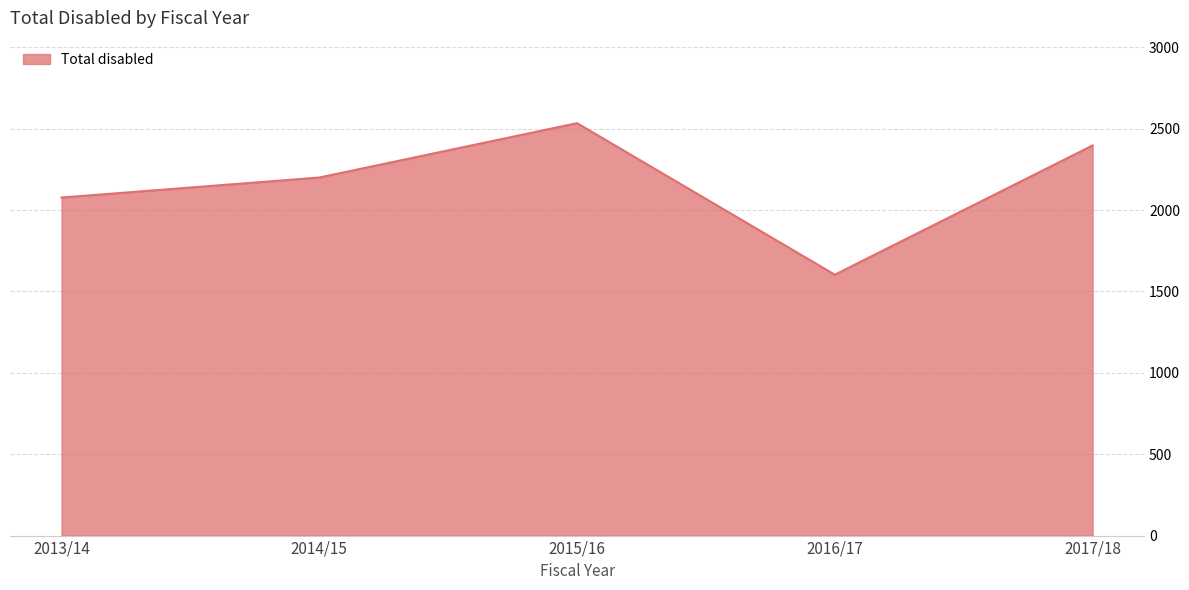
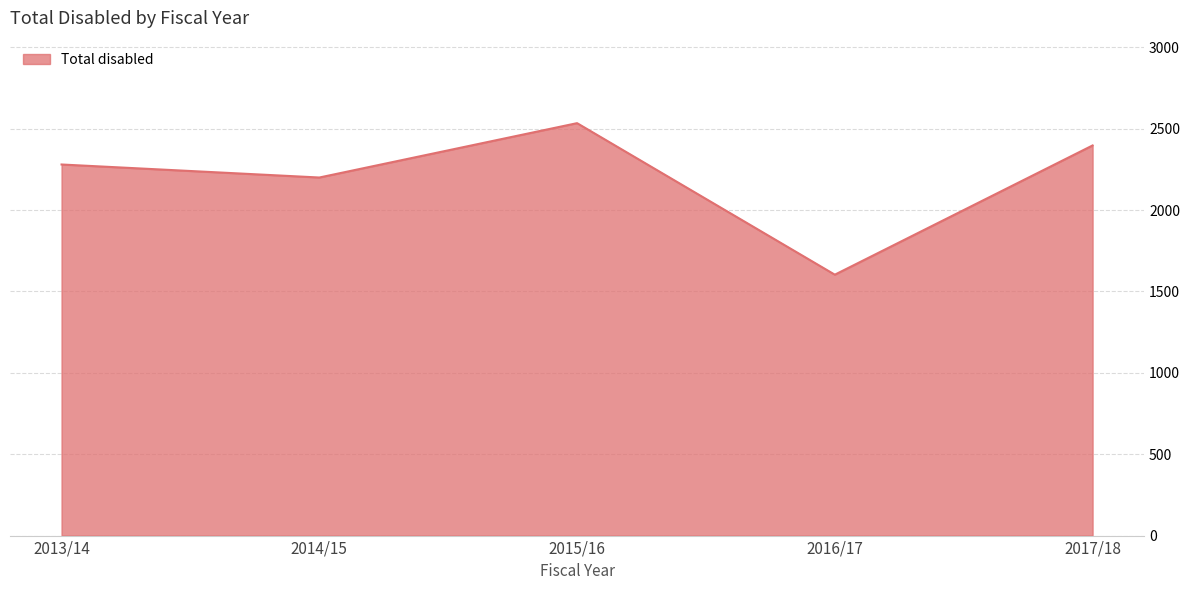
2013/14: 2080 -> 2280
